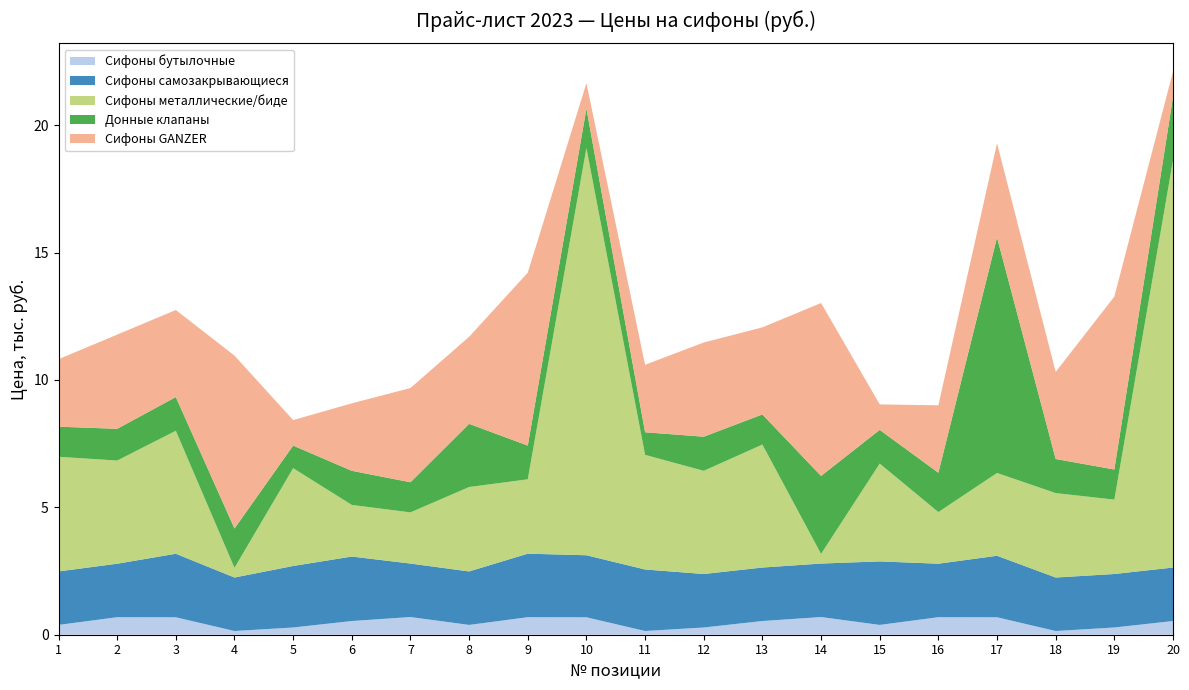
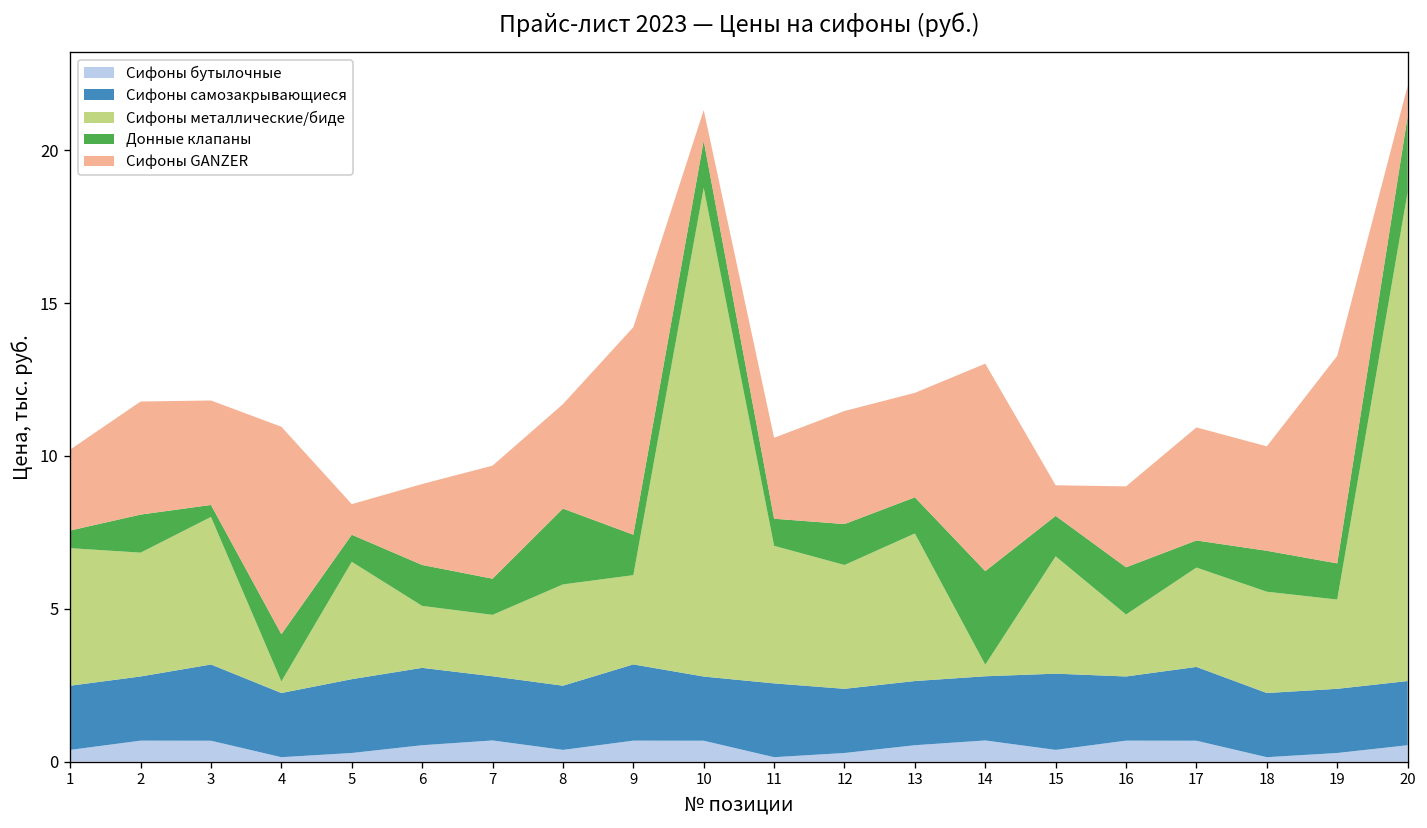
Донные клапаны, 1: 1.2 -> 0.6
Донные клапаны, 3: 1.3 -> 0.4
Сифоны самозакрывающиеся, 10: 2.4 -> 2.1
Донные клапаны, 17: 9.2 -> 0.9
